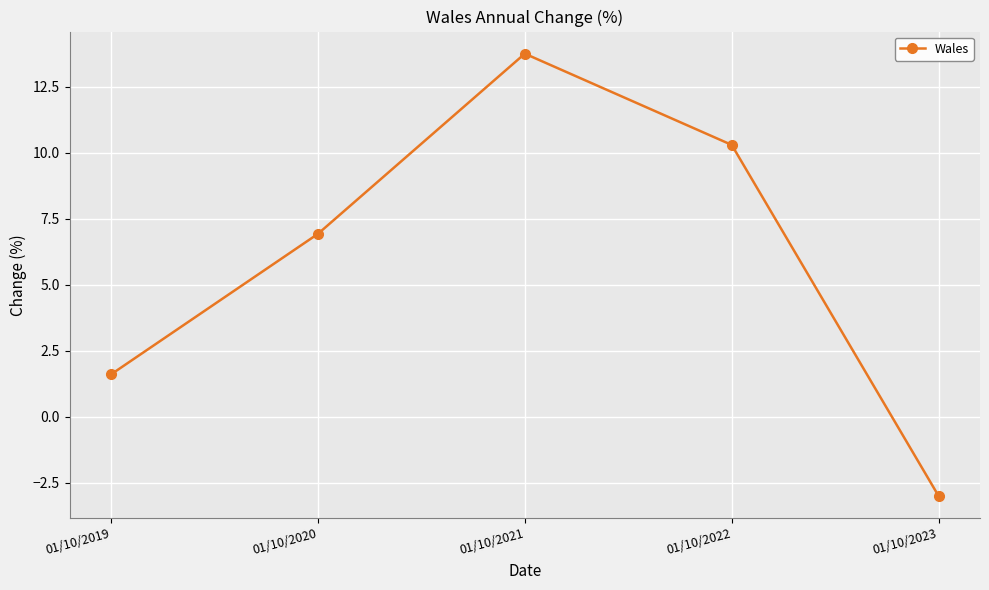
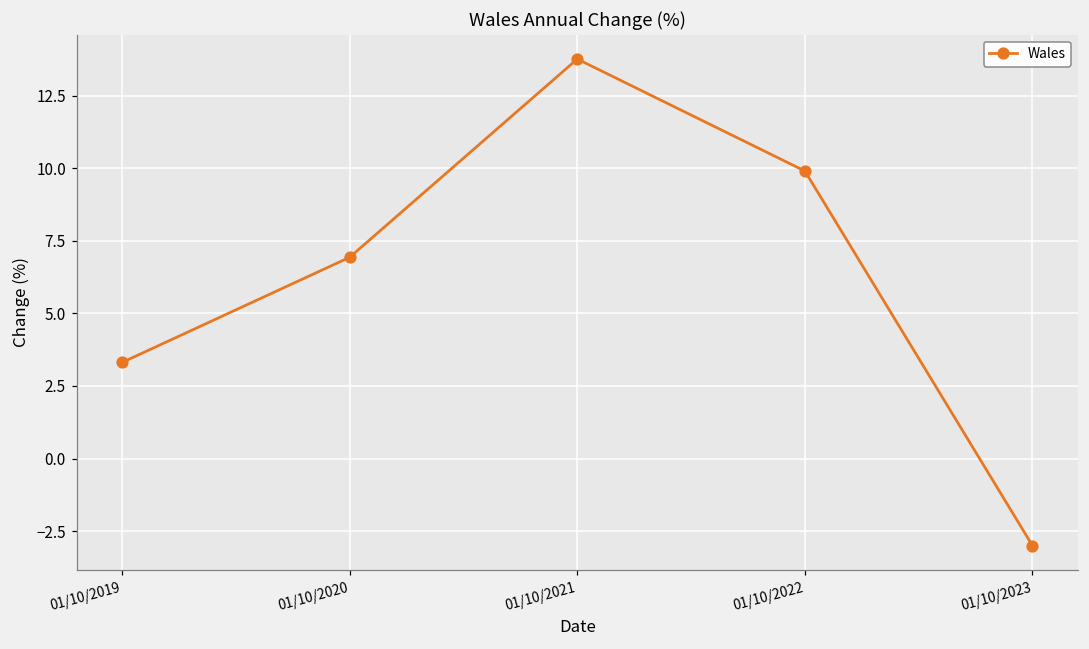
01/10/2019: 1.6 -> 3.3
01/10/2022: 10.3 -> 9.9
